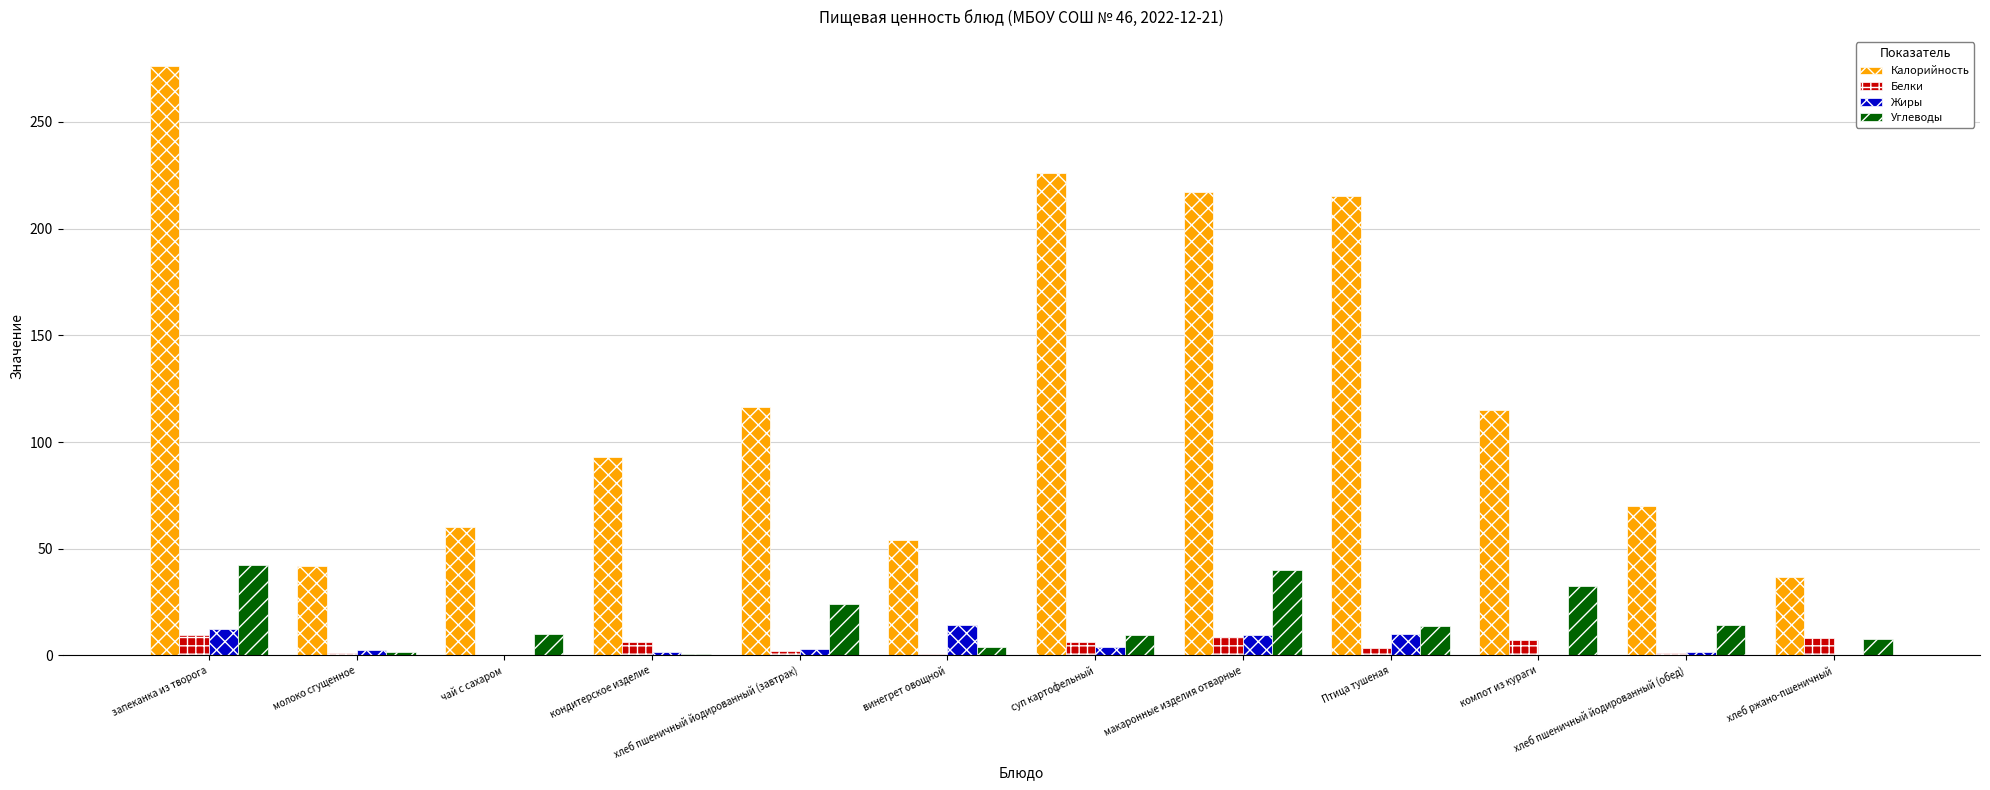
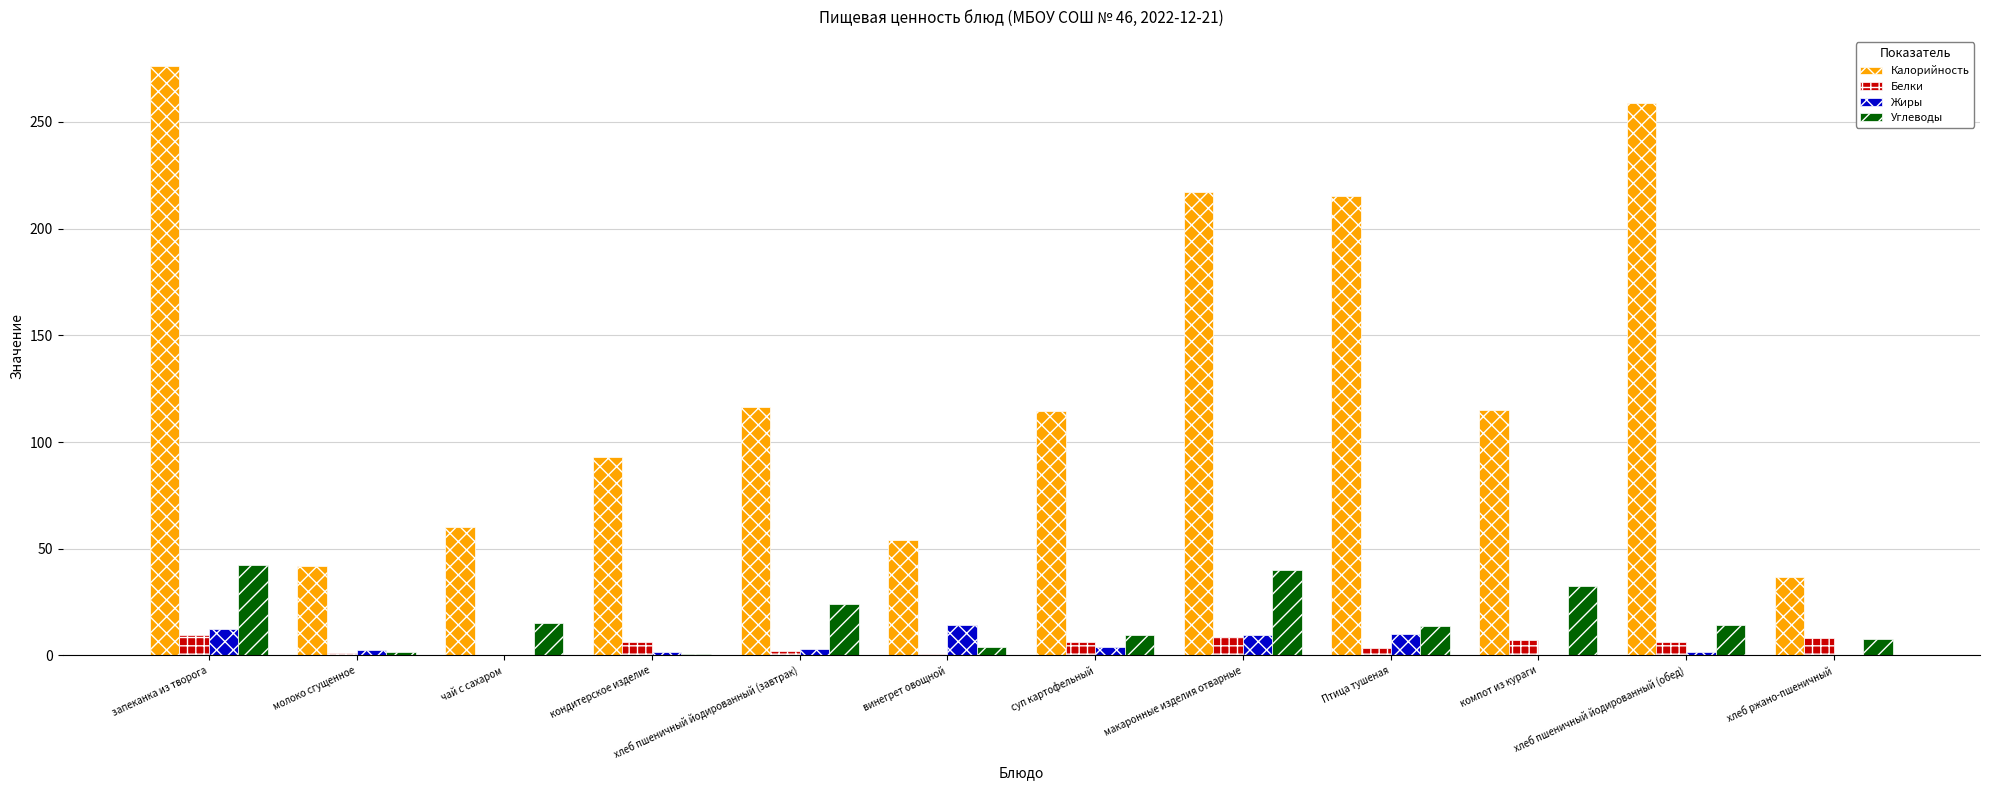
Углеводы, чай с сахаром: 10 -> 15
Калорийность, суп картофельный: 226 -> 115
Калорийность, хлеб пшеничный йодированный (обед): 70 -> 259
Белки, хлеб пшеничный йодированный (обед): 1 -> 6
